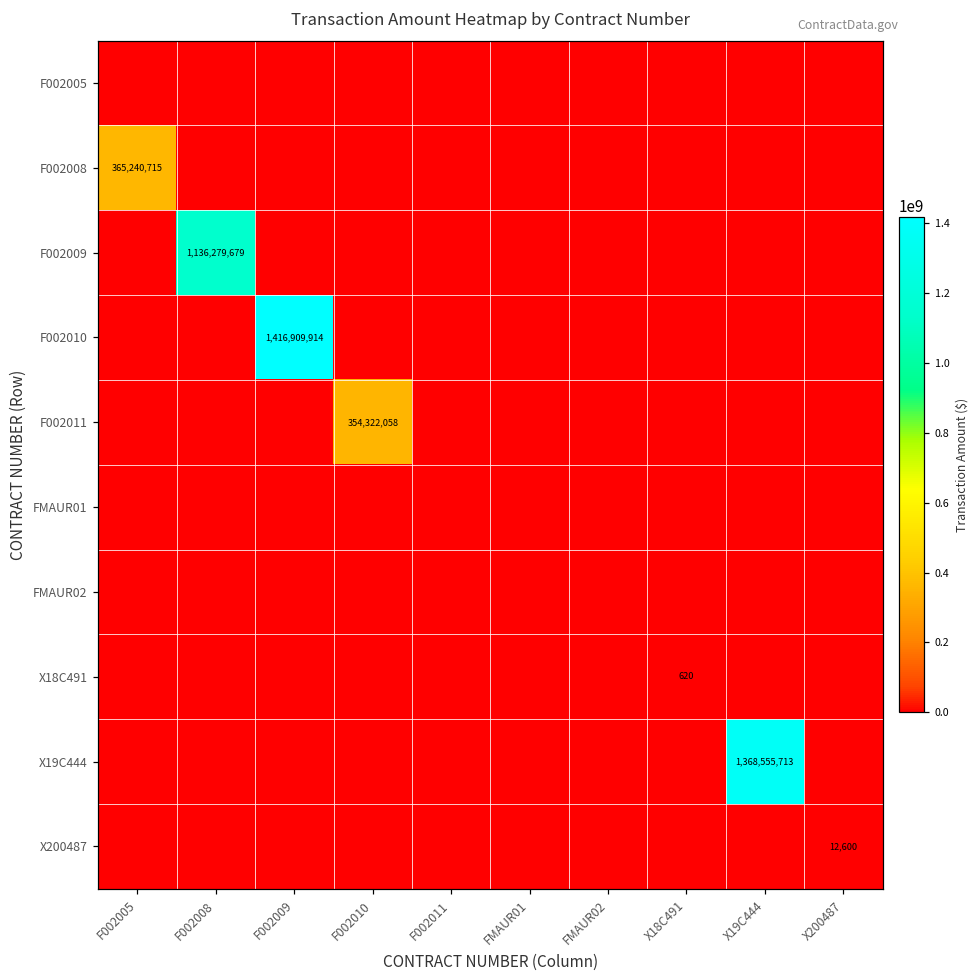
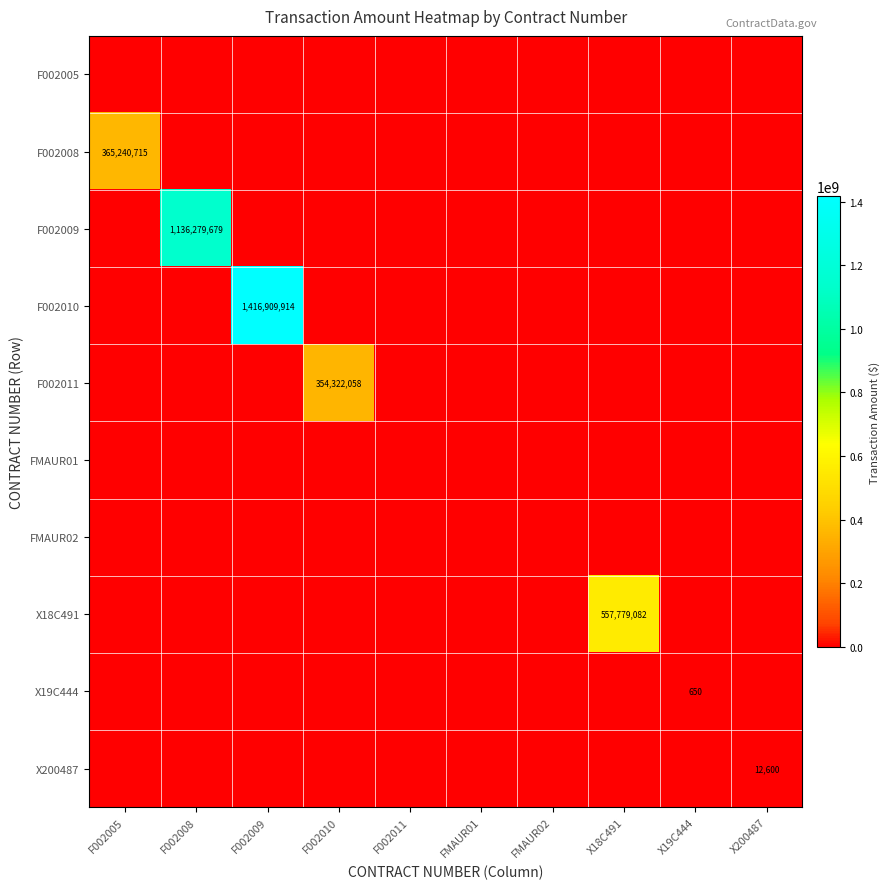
X18C491, X18C491: 620 -> 557,779,082
X19C444, X19C444: 1,368,555,713 -> 650
